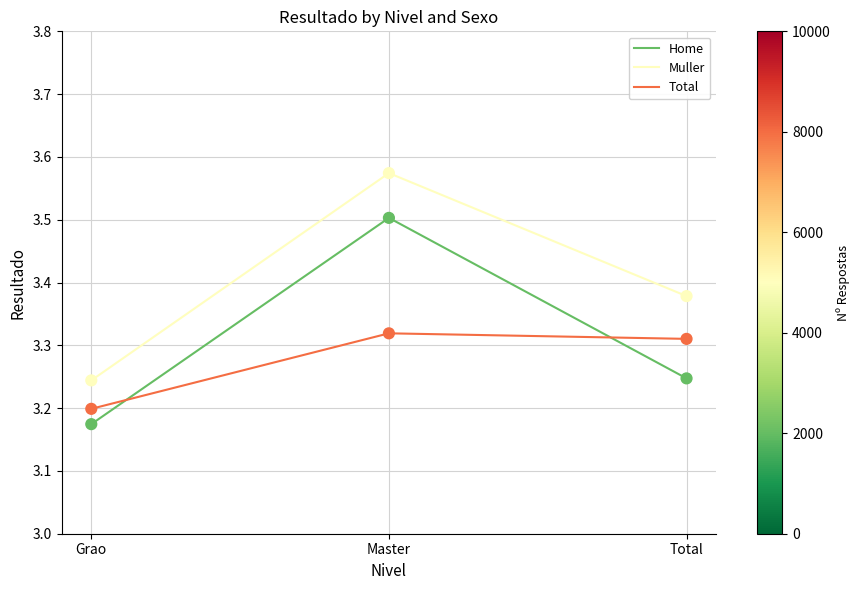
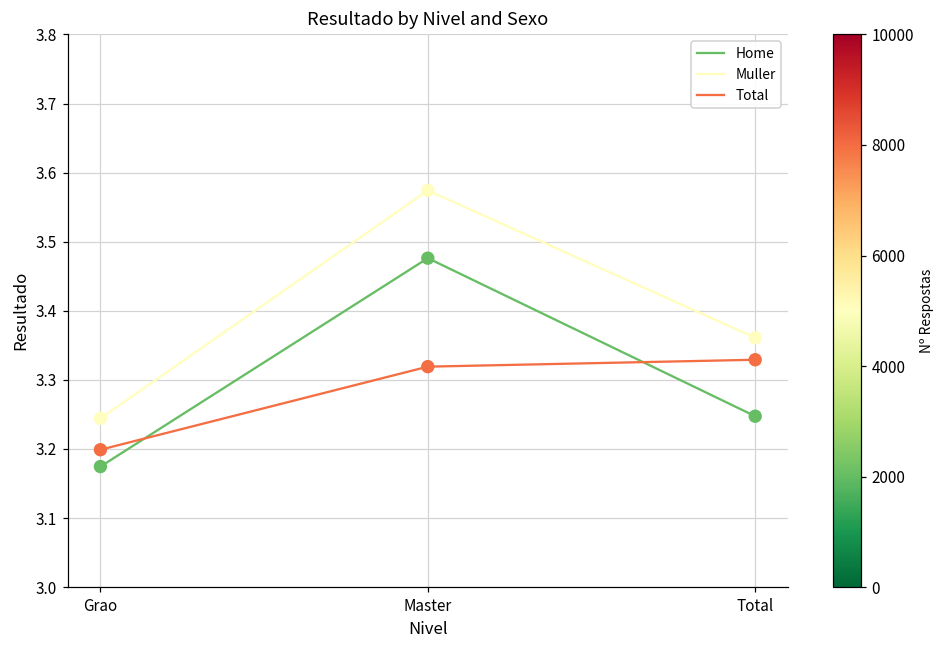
Home, Master: 3.50 -> 3.48
Muller, Total: 3.38 -> 3.36
Total, Total: 3.31 -> 3.33
